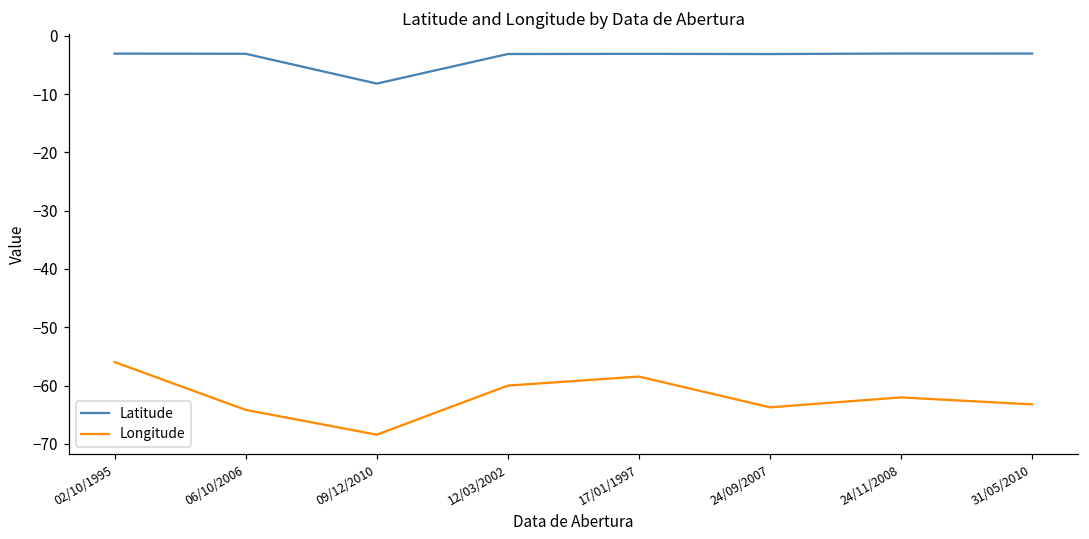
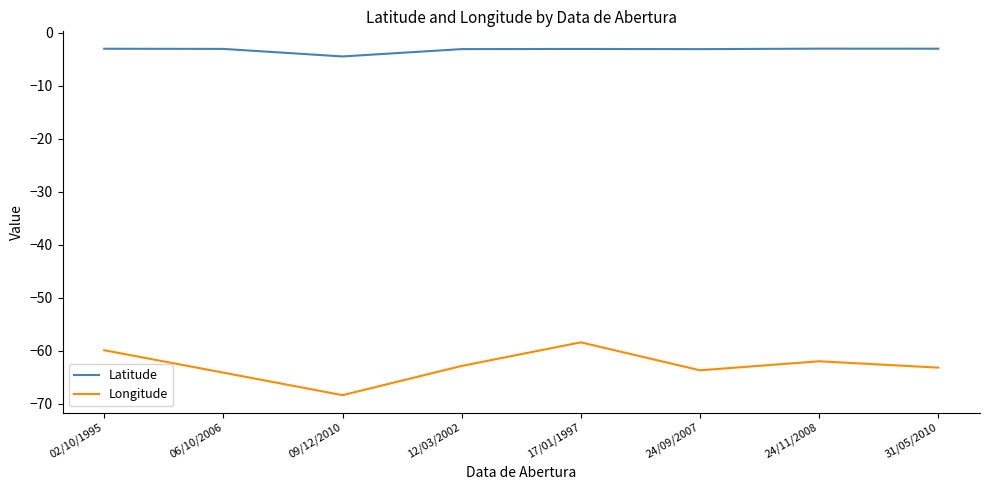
Longitude, 02/10/1995: -56 -> -60
Latitude, 09/12/2010: -8 -> -5
Longitude, 12/03/2002: -60 -> -63
